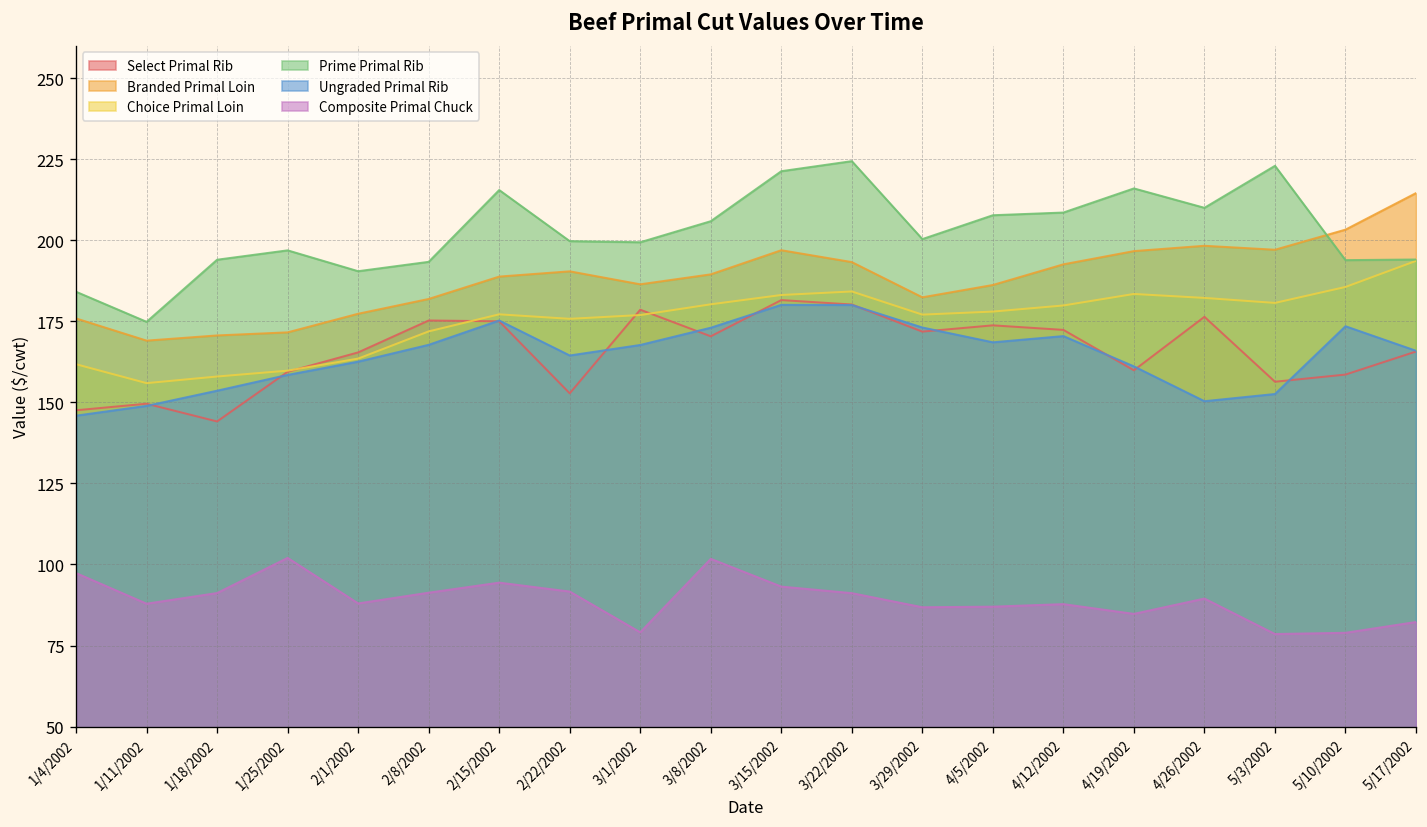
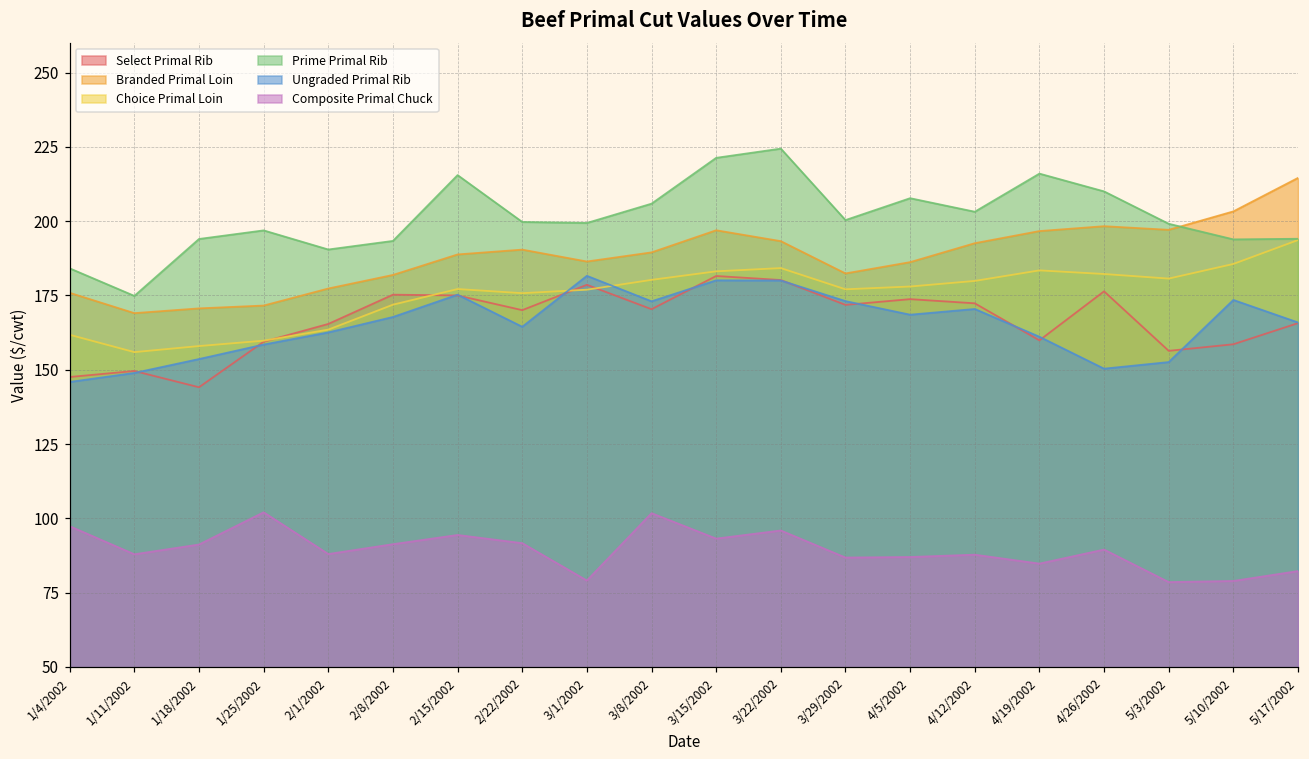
Select Primal Rib, 2/22/2002: 153 -> 170
Ungraded Primal Rib, 3/1/2002: 168 -> 182
Composite Primal Chuck, 3/22/2002: 91 -> 96
Prime Primal Rib, 4/12/2002: 209 -> 203
Prime Primal Rib, 5/3/2002: 223 -> 199
